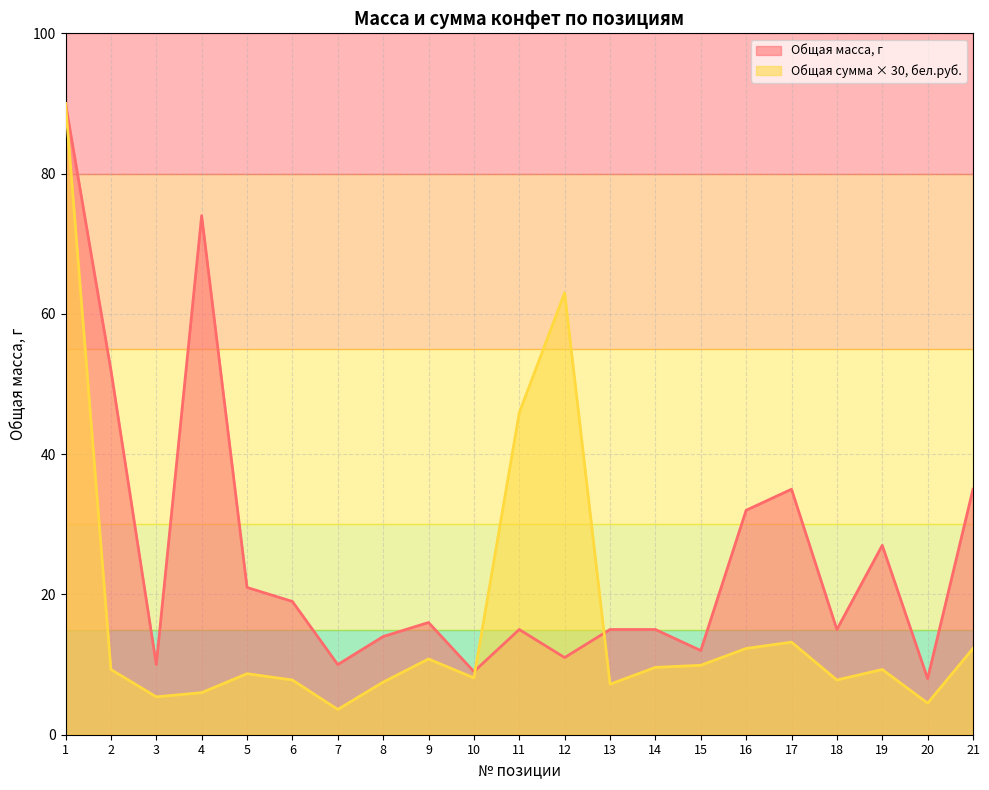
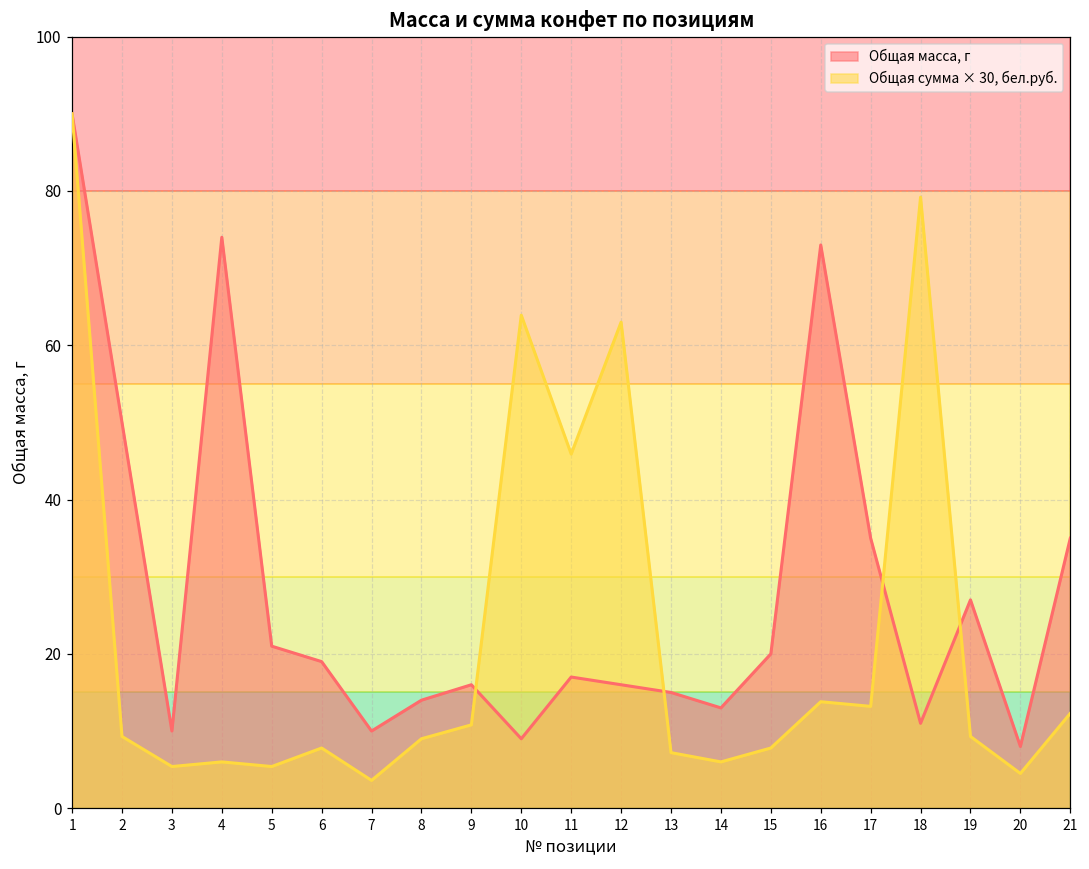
Общая масса, г, 2: 52 -> 50
Общая сумма × 30, бел.руб., 5: 9 -> 5
Общая сумма × 30, бел.руб., 8: 8 -> 9
Общая сумма × 30, бел.руб., 10: 8 -> 64
Общая масса, г, 11: 15 -> 17
Общая масса, г, 12: 11 -> 16
Общая масса, г, 14: 15 -> 13
Общая сумма × 30, бел.руб., 14: 10 -> 6
Общая масса, г, 15: 12 -> 20
Общая сумма × 30, бел.руб., 15: 10 -> 8
Общая масса, г, 16: 32 -> 73
Общая сумма × 30, бел.руб., 16: 12 -> 14
Общая масса, г, 18: 15 -> 11
Общая сумма × 30, бел.руб., 18: 8 -> 79
